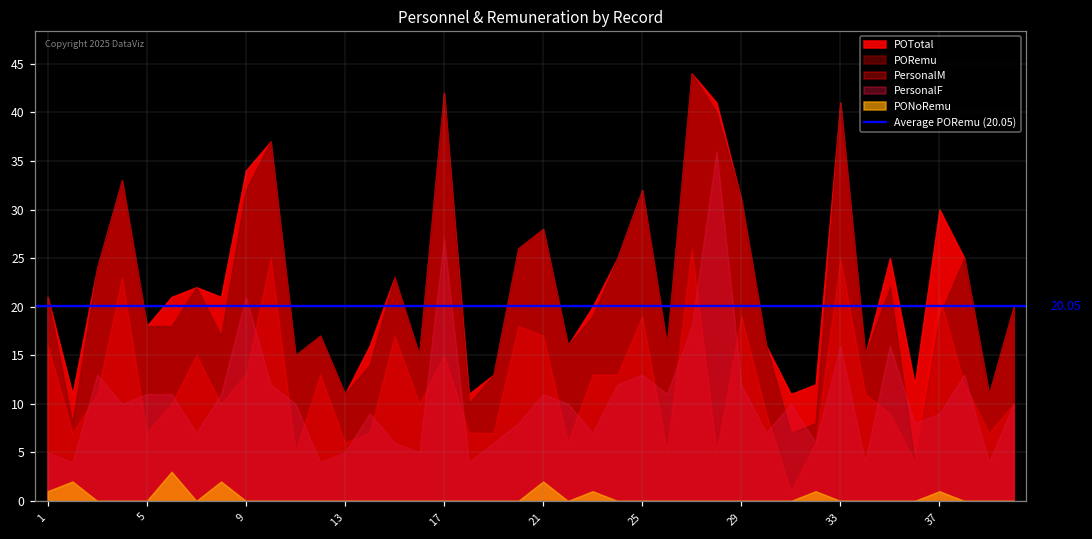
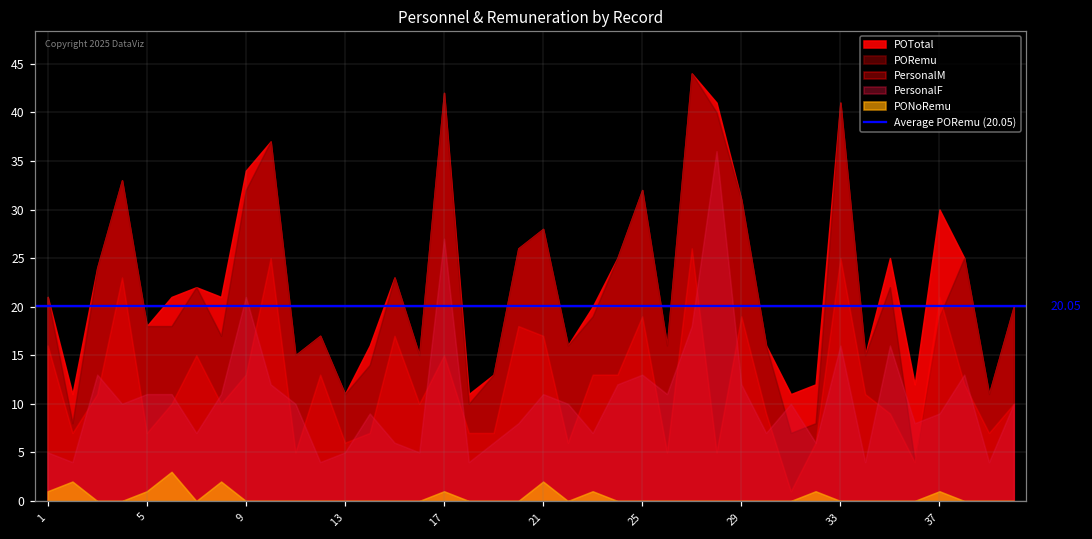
PONoRemu, 5: 0 -> 1
PONoRemu, 17: 0 -> 1
